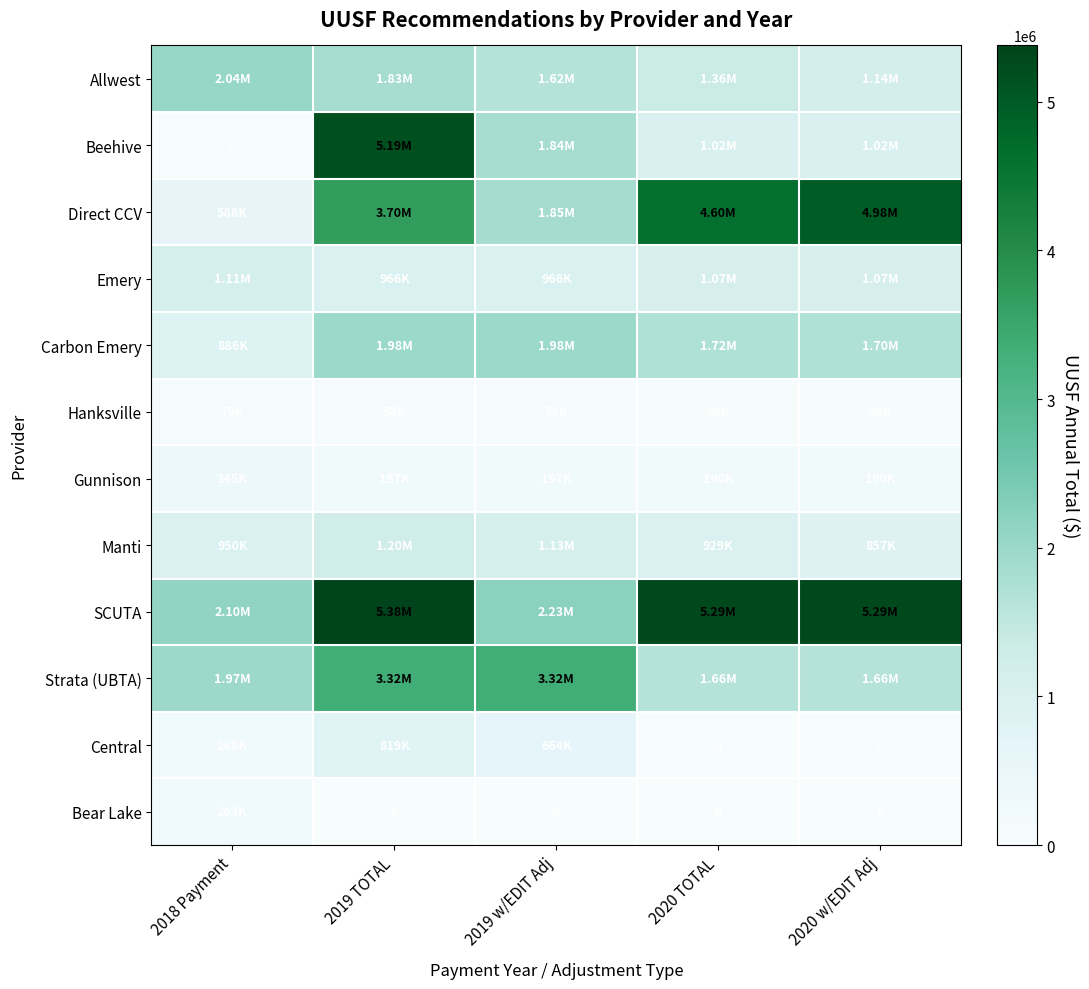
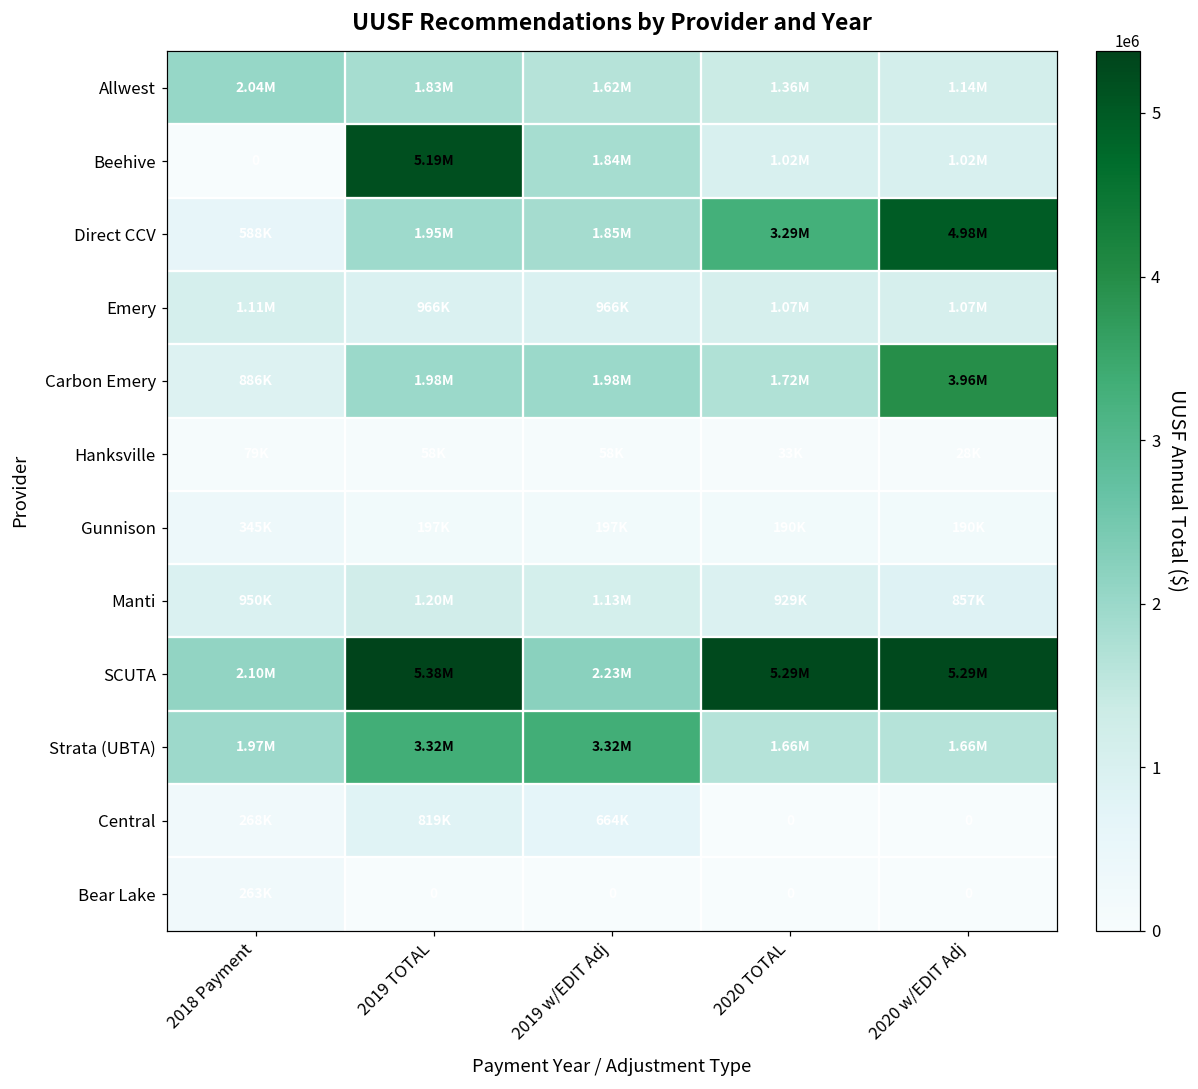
Direct CCV, 2019 TOTAL: 3.70M -> 1.95M
Direct CCV, 2020 TOTAL: 4.60M -> 3.29M
Carbon Emery, 2020 w/EDIT Adj: 1.70M -> 3.96M
